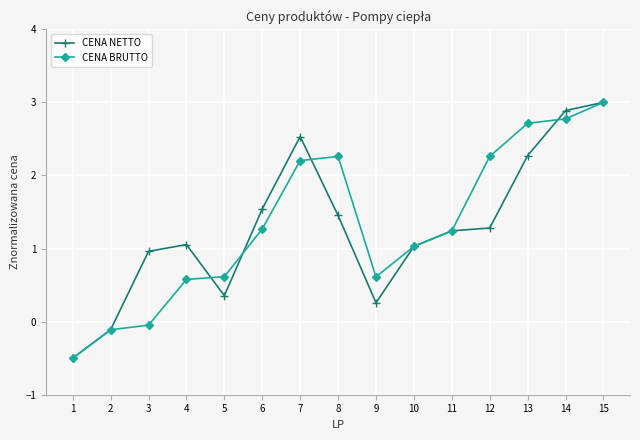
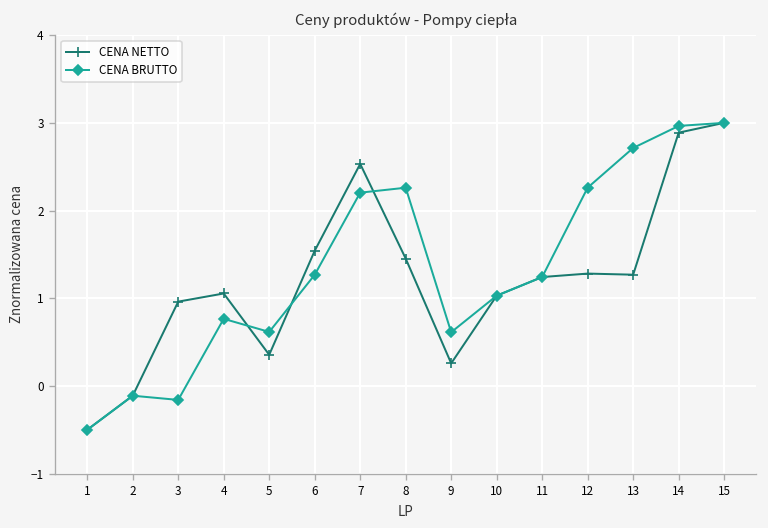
CENA BRUTTO, 3: 0.0 -> -0.2
CENA BRUTTO, 4: 0.6 -> 0.8
CENA NETTO, 13: 2.3 -> 1.3
CENA BRUTTO, 14: 2.8 -> 3.0
